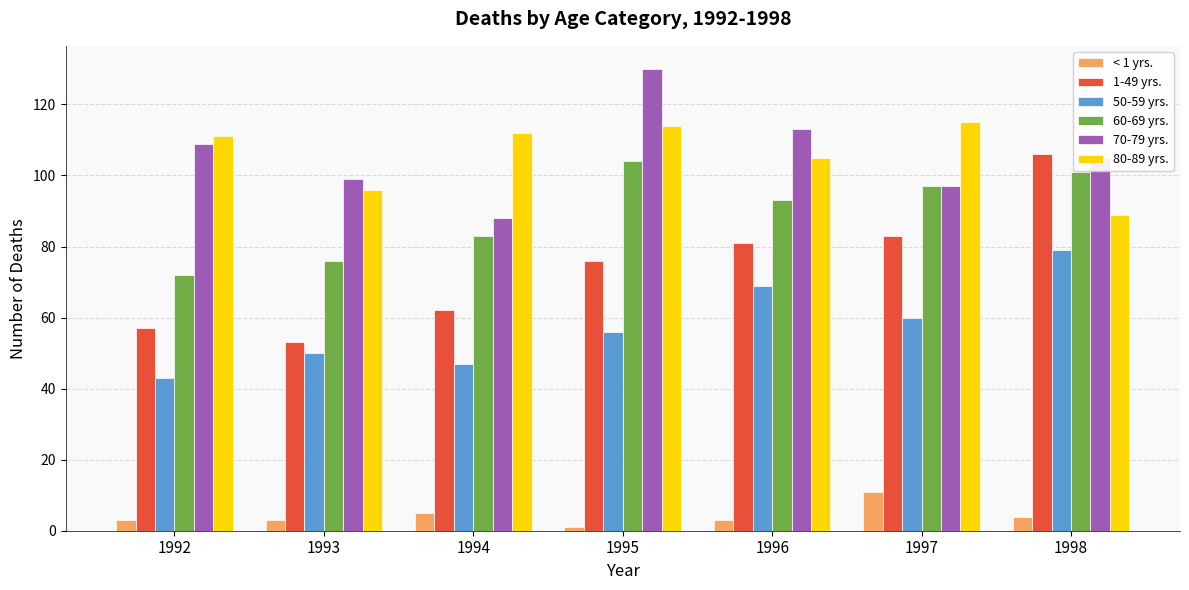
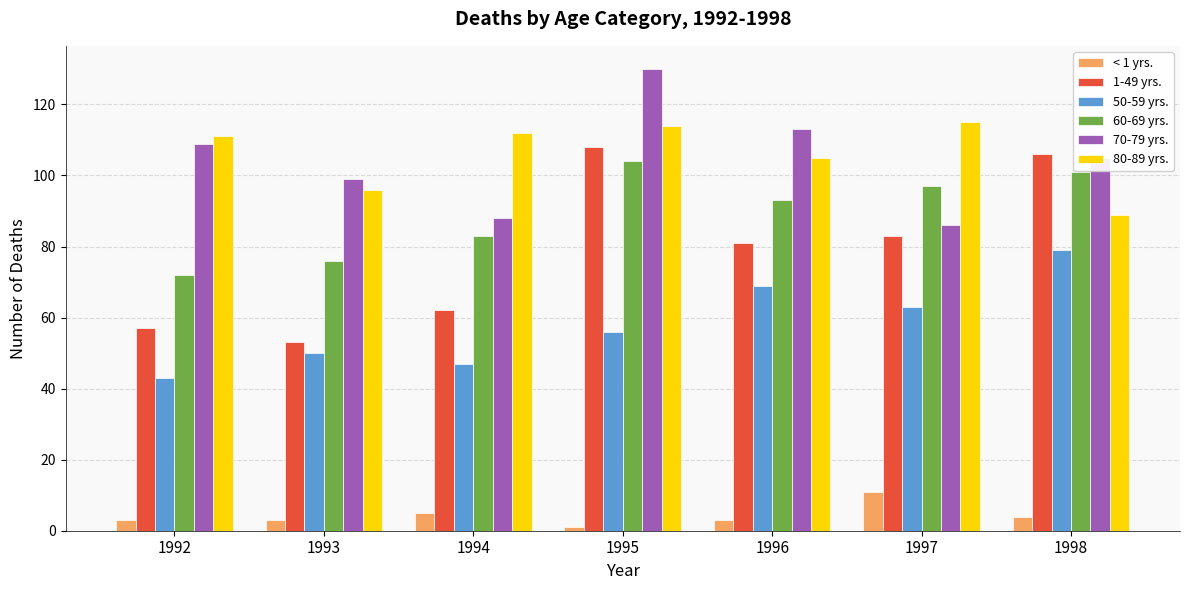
1-49 yrs., 1995: 76 -> 108
50-59 yrs., 1997: 60 -> 63
70-79 yrs., 1997: 97 -> 86
